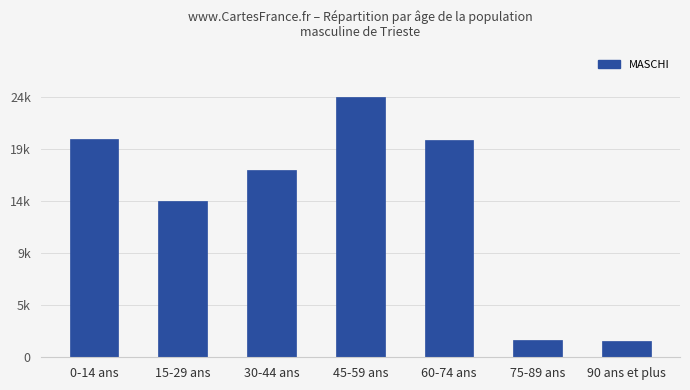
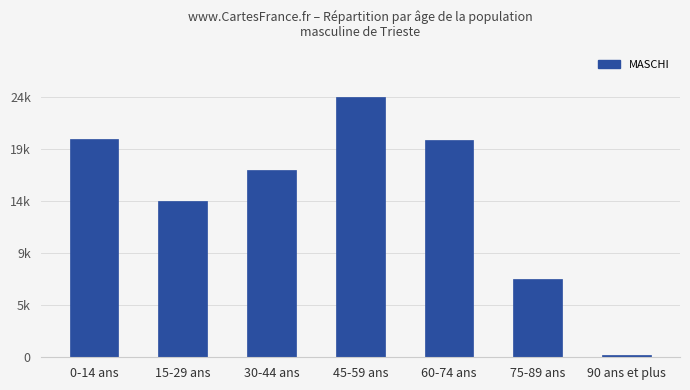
75-89 ans: 1600 -> 7200
90 ans et plus: 1500 -> 200
